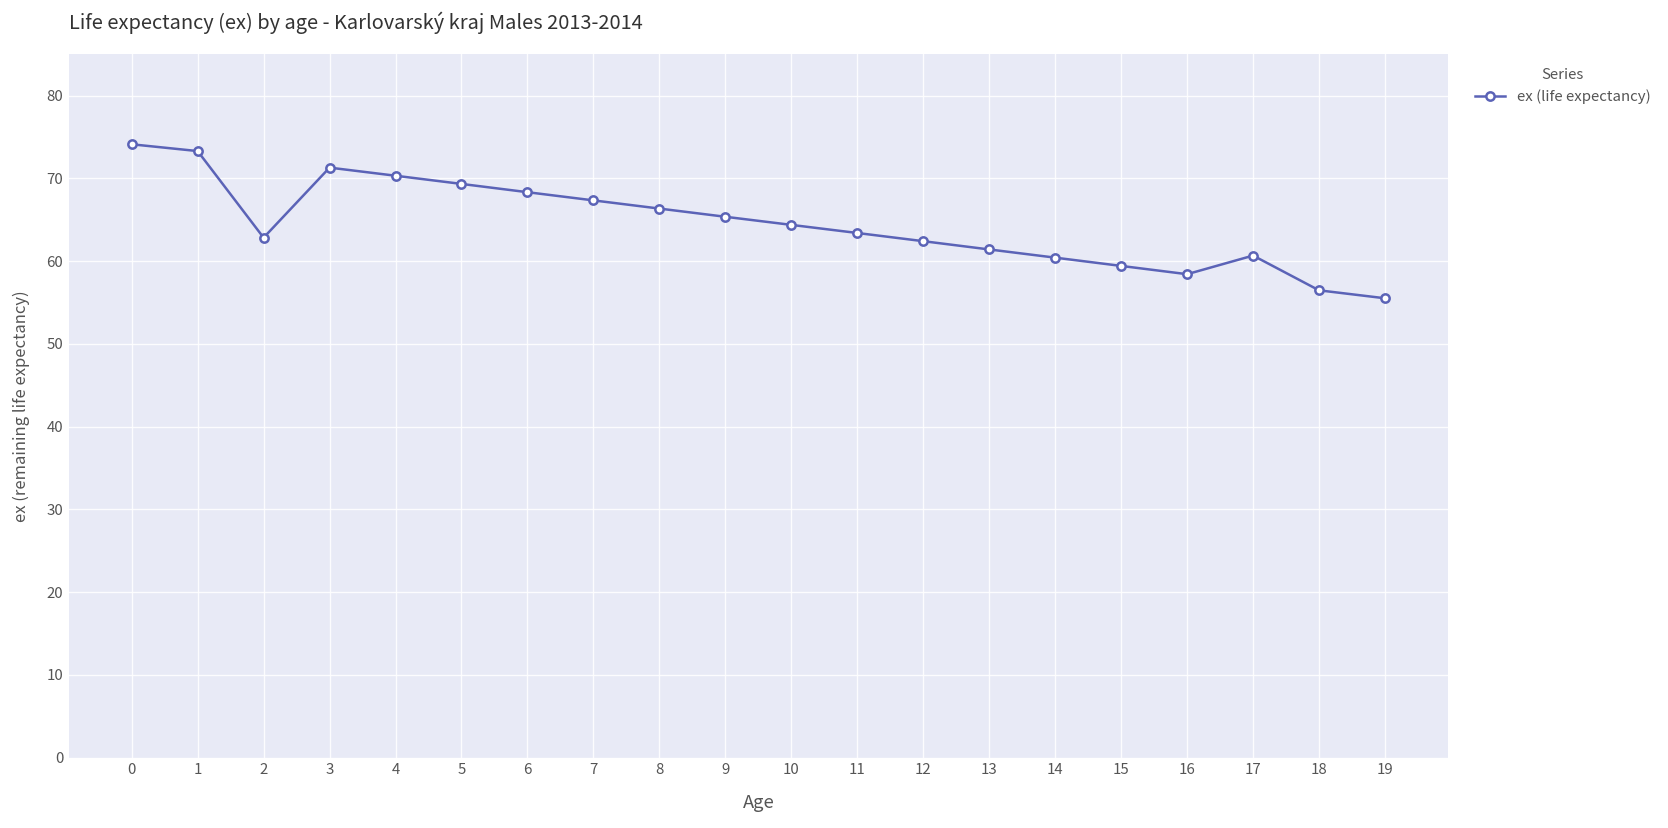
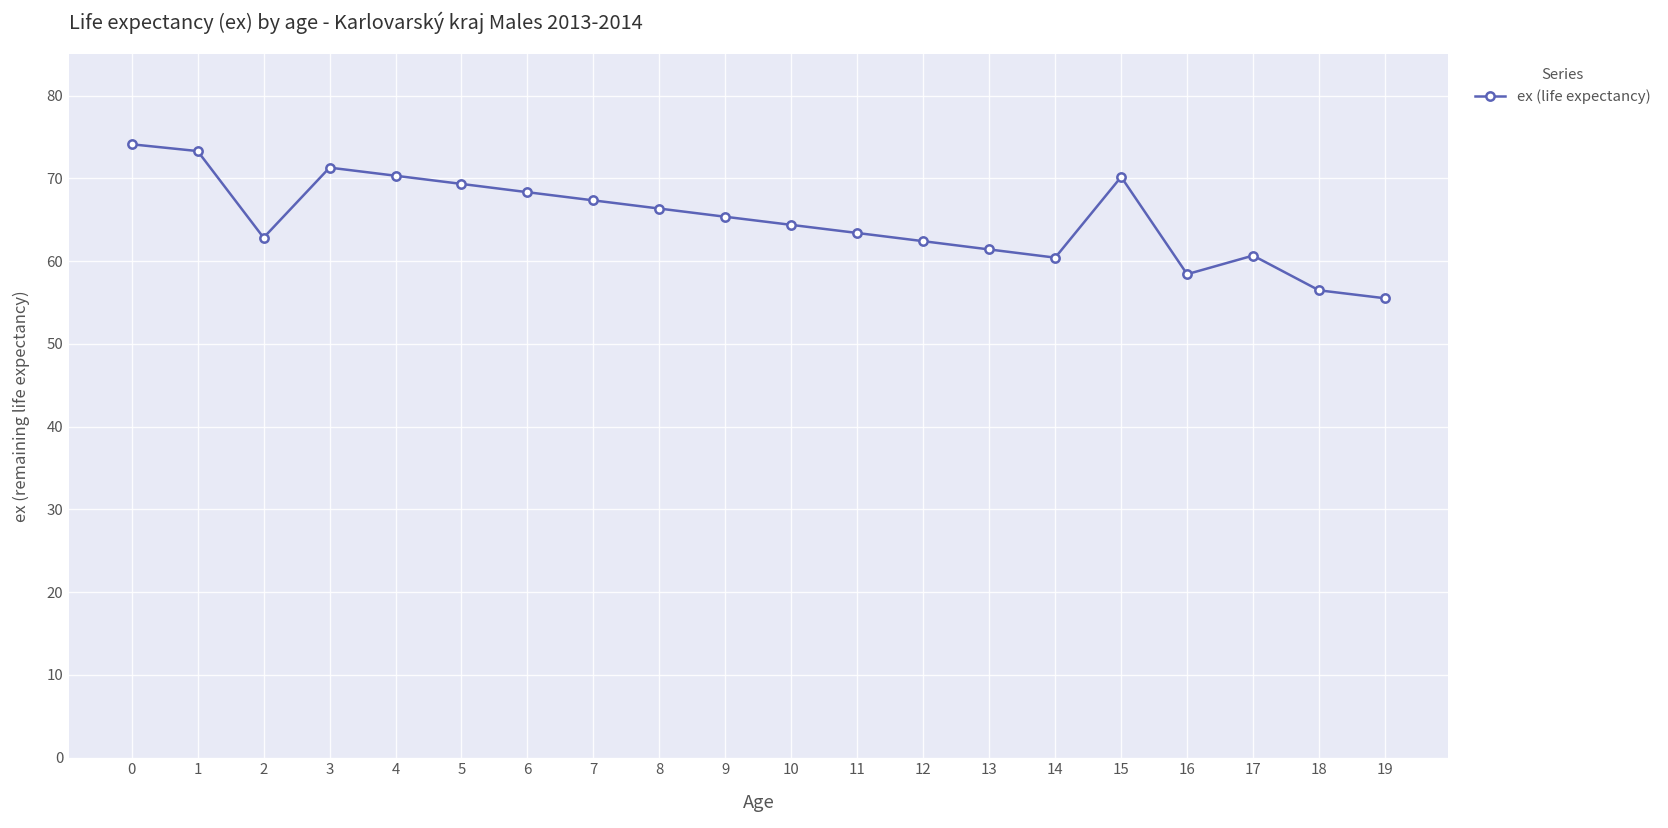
15: 59 -> 70
